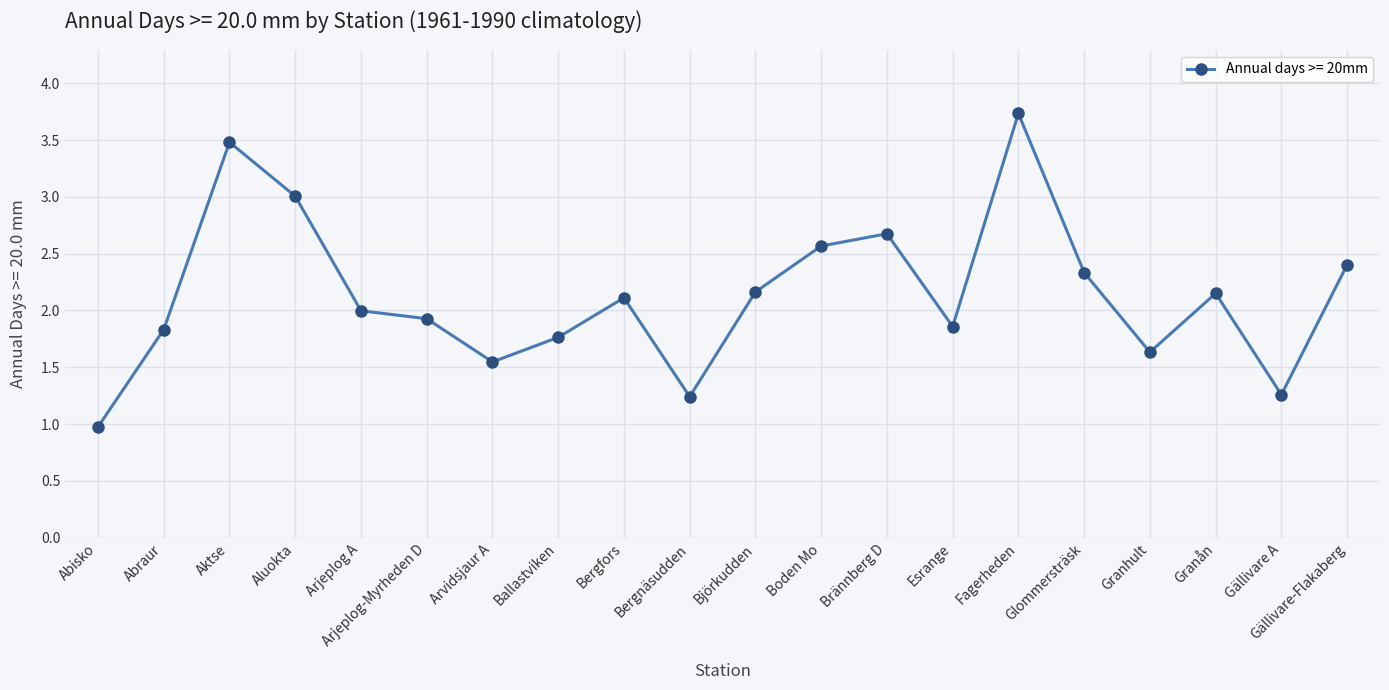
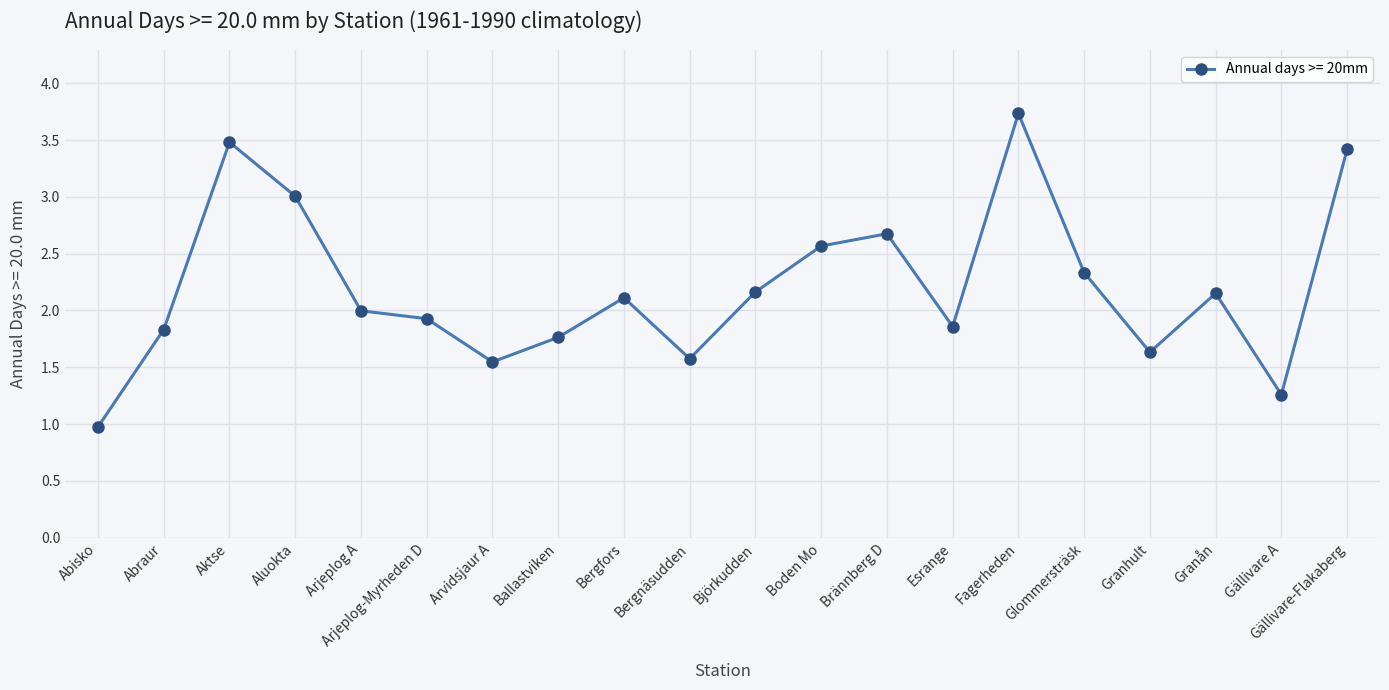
Bergnäsudden: 1.24 -> 1.58
Gällivare-Flakaberg: 2.40 -> 3.42
